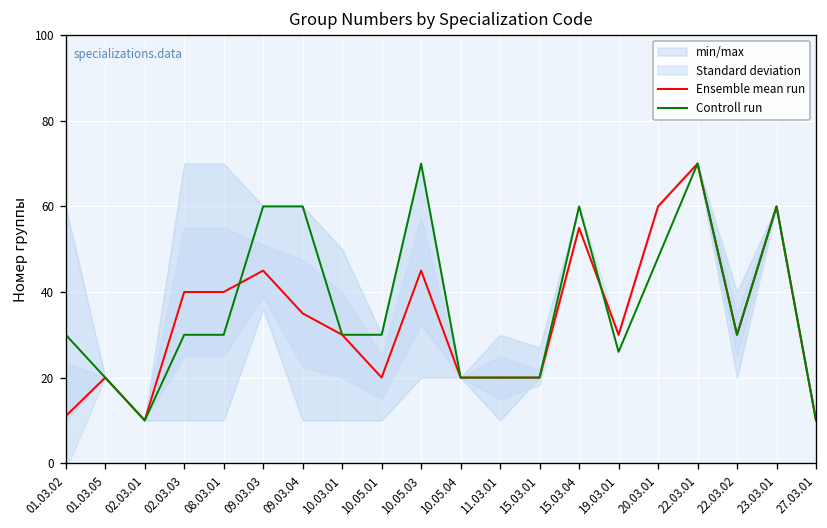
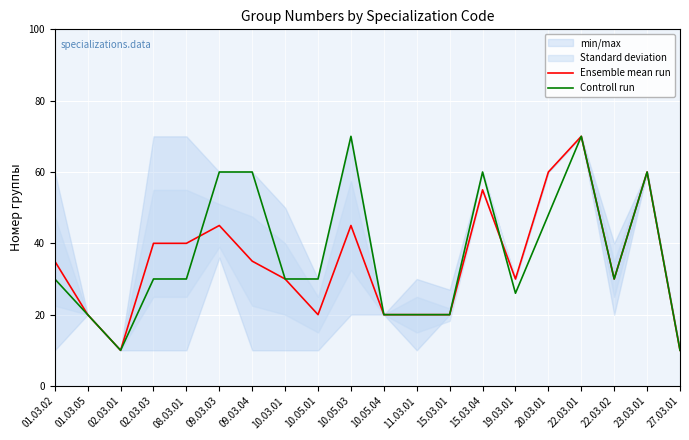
Ensemble mean run, 01.03.02: 11 -> 35
